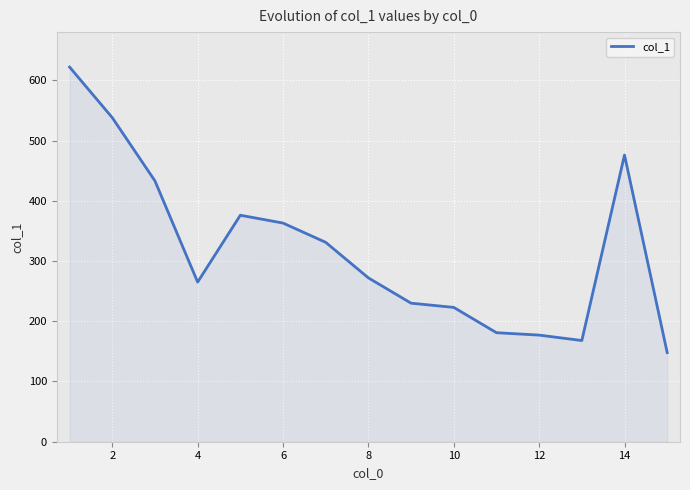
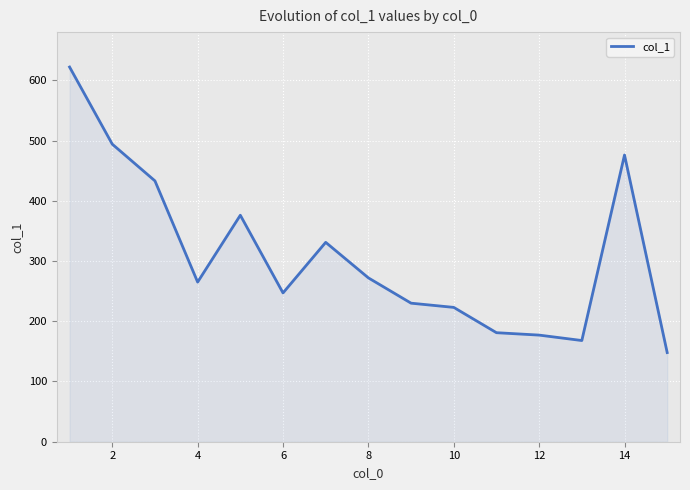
2: 540 -> 490
6: 360 -> 250
